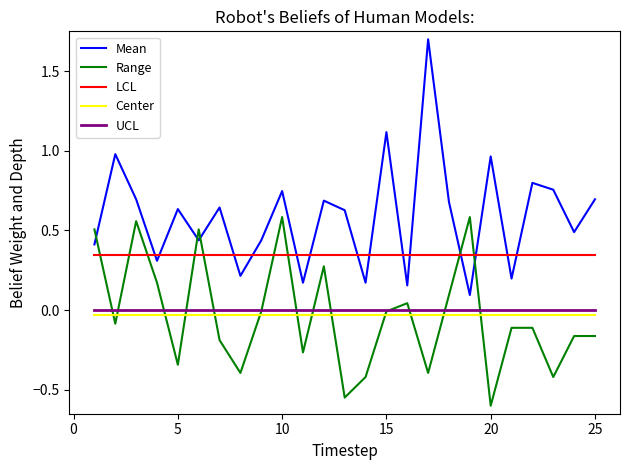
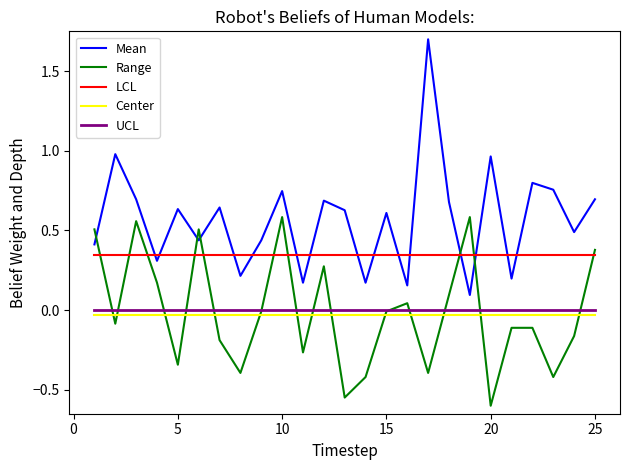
Mean, 15: 1.12 -> 0.61
Range, 25: -0.16 -> 0.38
